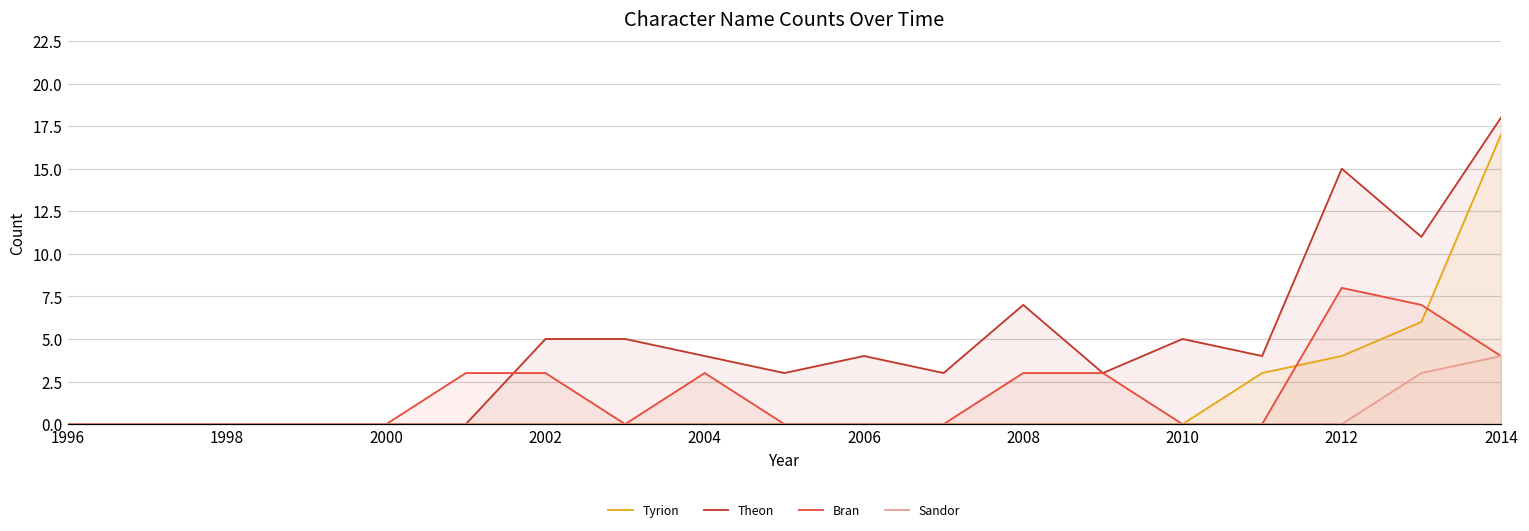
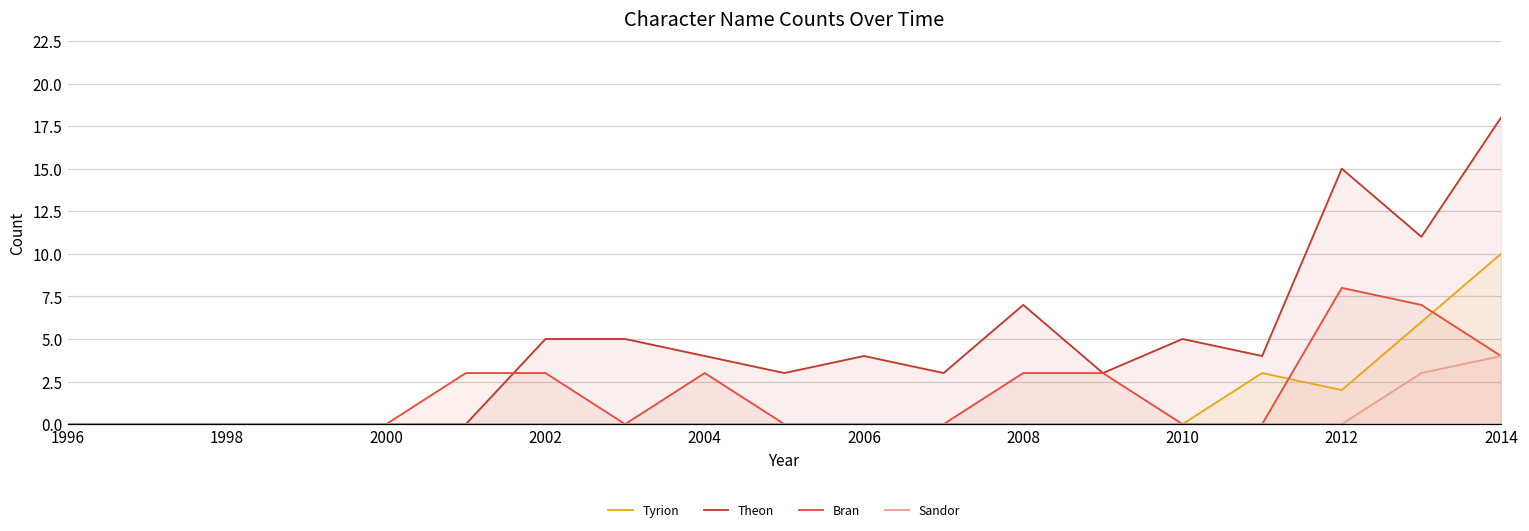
Tyrion, 2012: 4 -> 2
Tyrion, 2014: 17 -> 10
